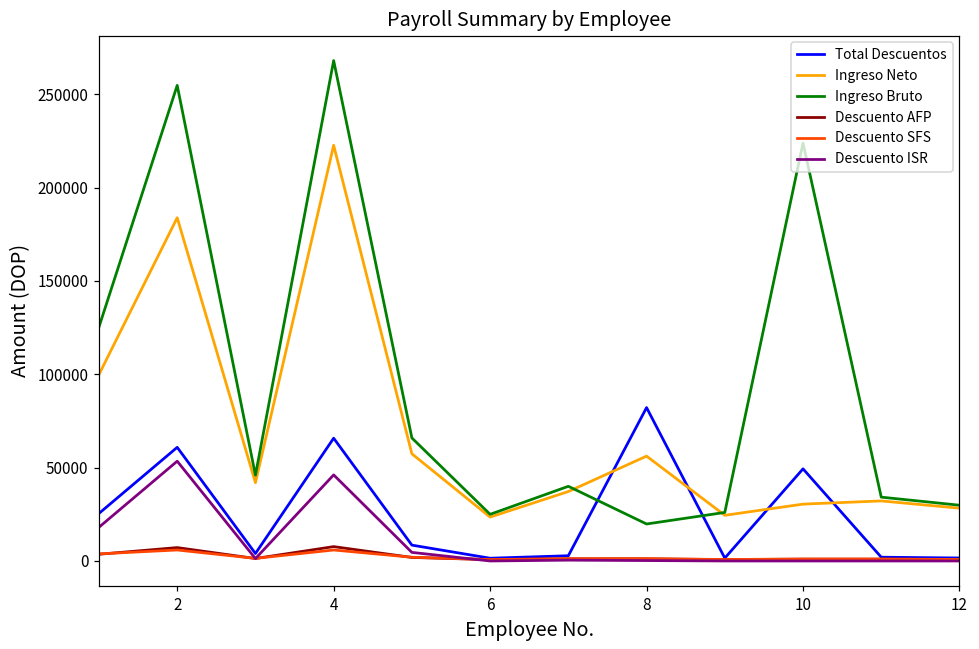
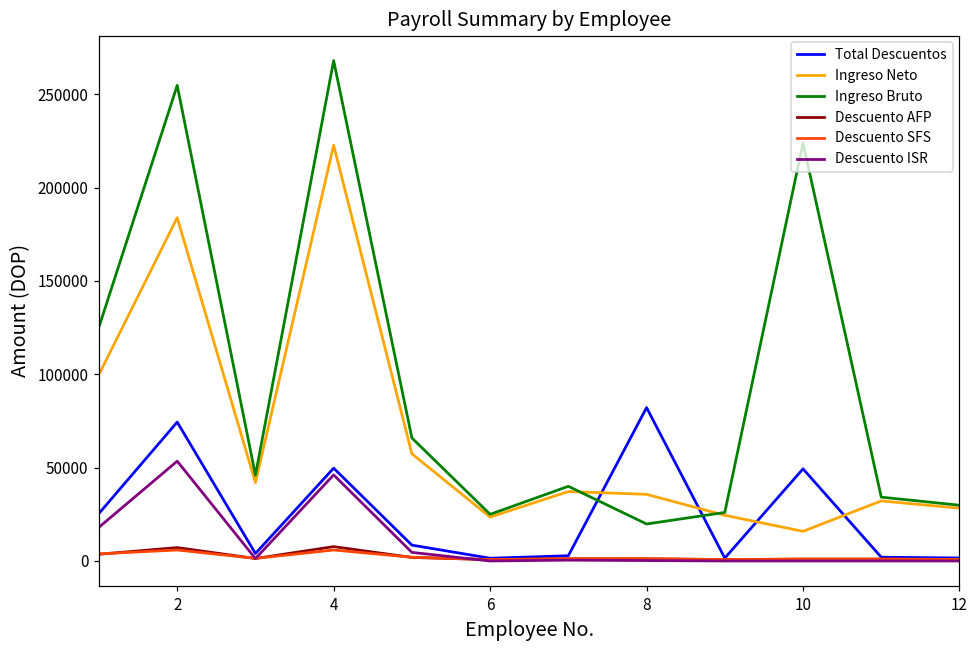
Total Descuentos, 2: 61000 -> 74000
Total Descuentos, 4: 66000 -> 50000
Ingreso Neto, 8: 56000 -> 36000
Ingreso Neto, 10: 30000 -> 16000
